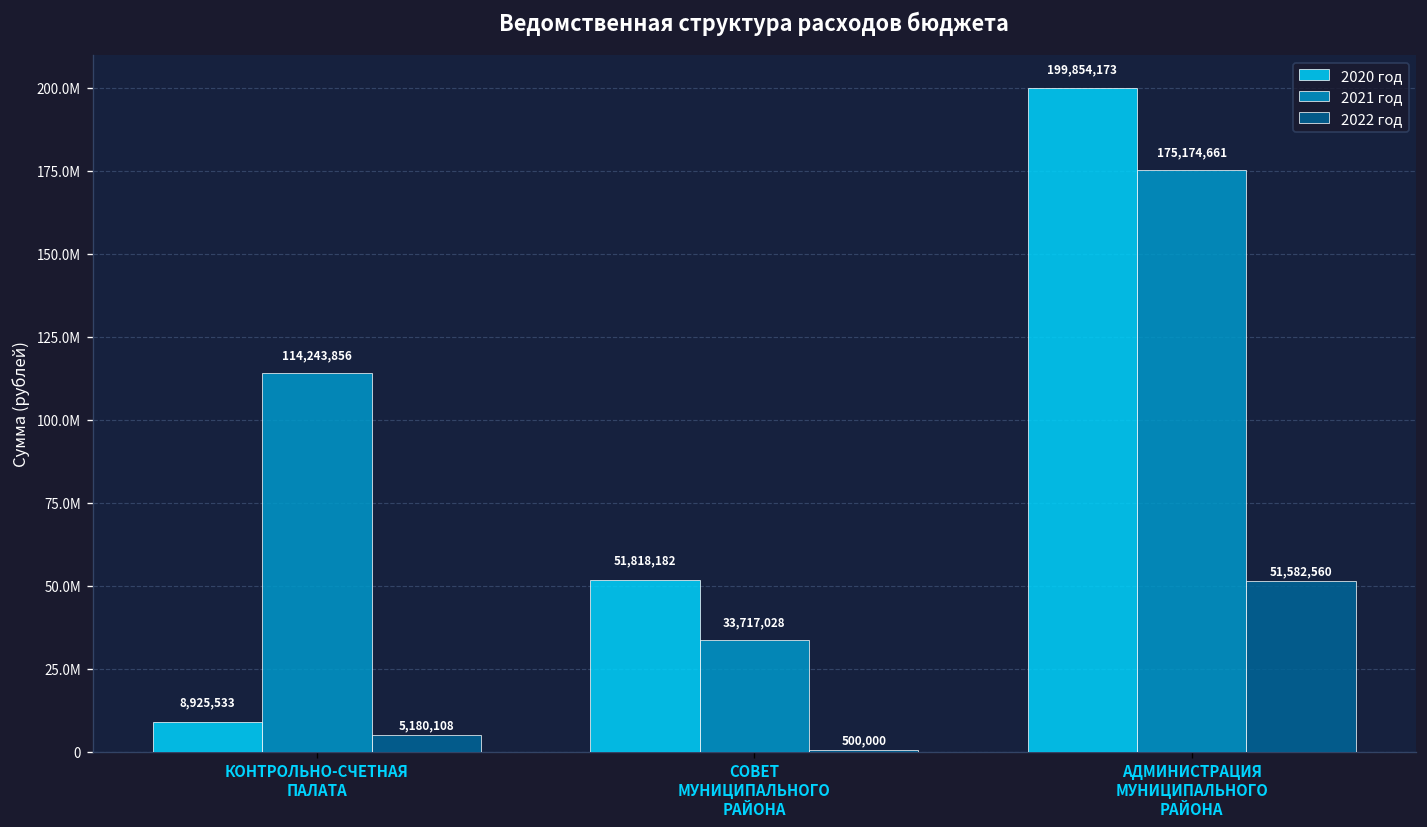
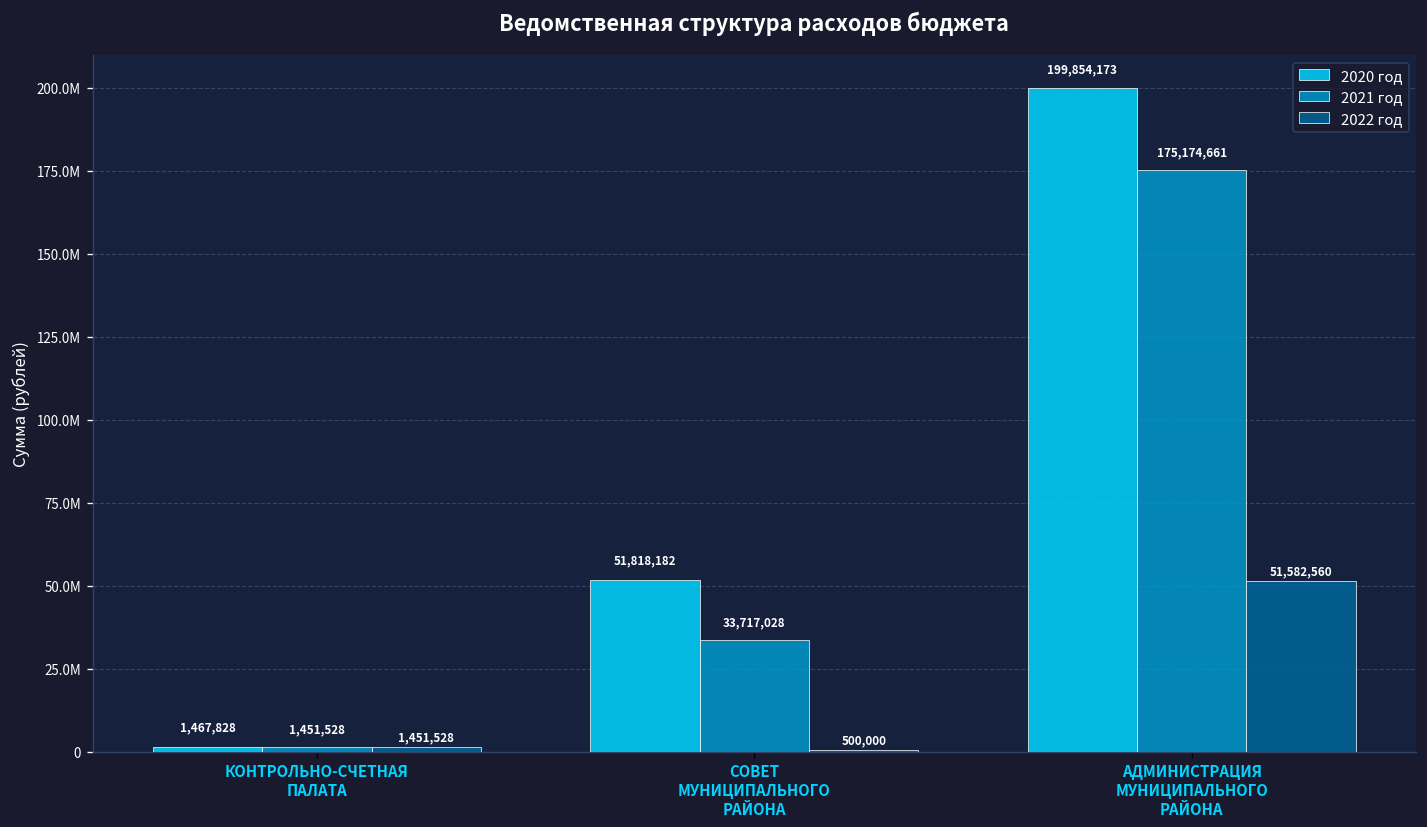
2020 год, КОНТРОЛЬНО-СЧЕТНАЯ ПАЛАТА: 8,925,533 -> 1,467,828
2021 год, КОНТРОЛЬНО-СЧЕТНАЯ ПАЛАТА: 114,243,856 -> 1,451,528
2022 год, КОНТРОЛЬНО-СЧЕТНАЯ ПАЛАТА: 5,180,108 -> 1,451,528
